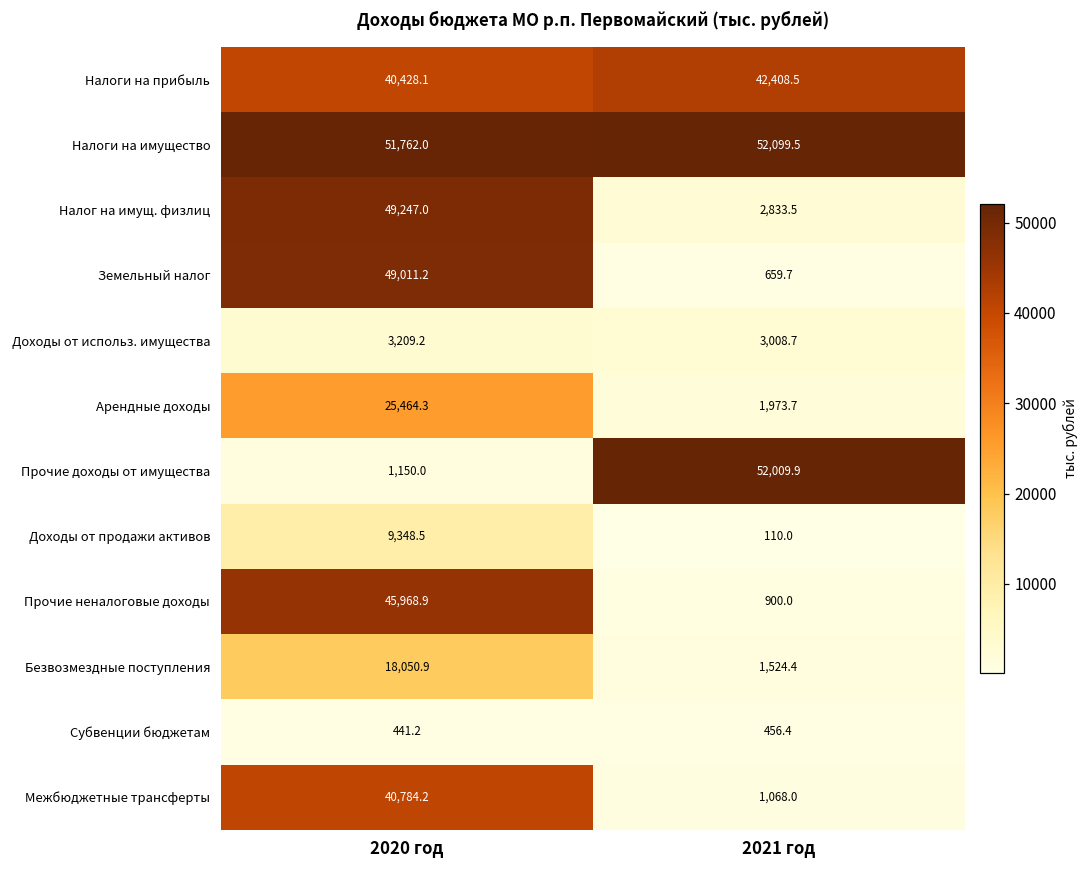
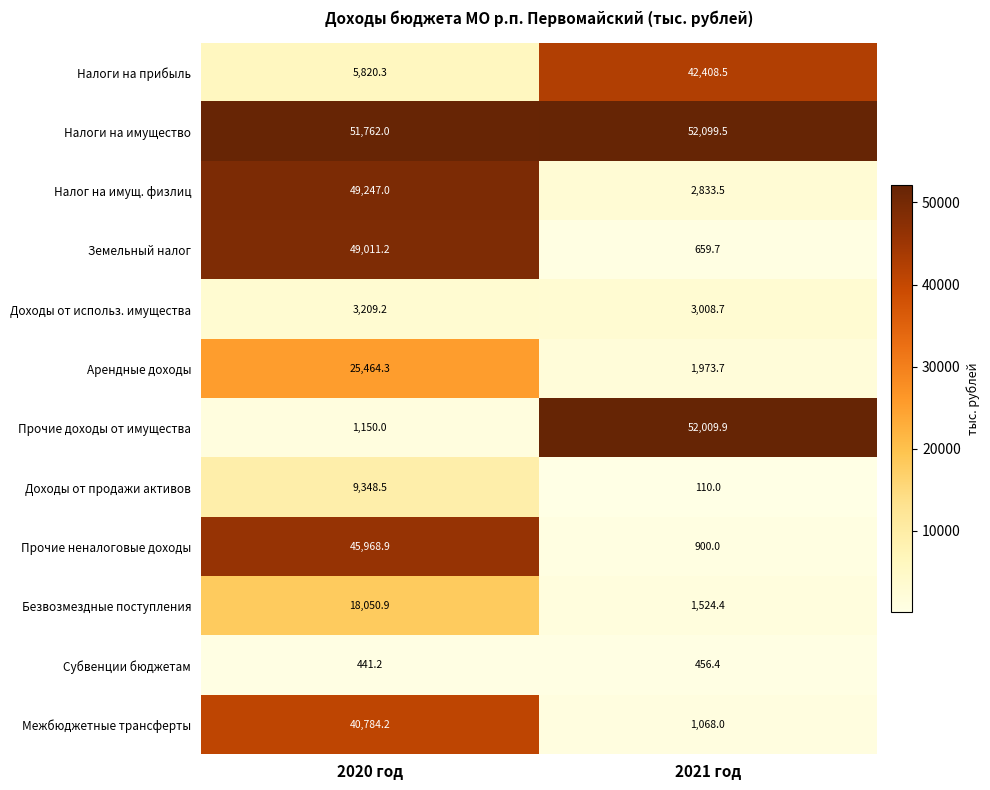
Налоги на прибыль, 2020 год: 40,428.1 -> 5,820.3
